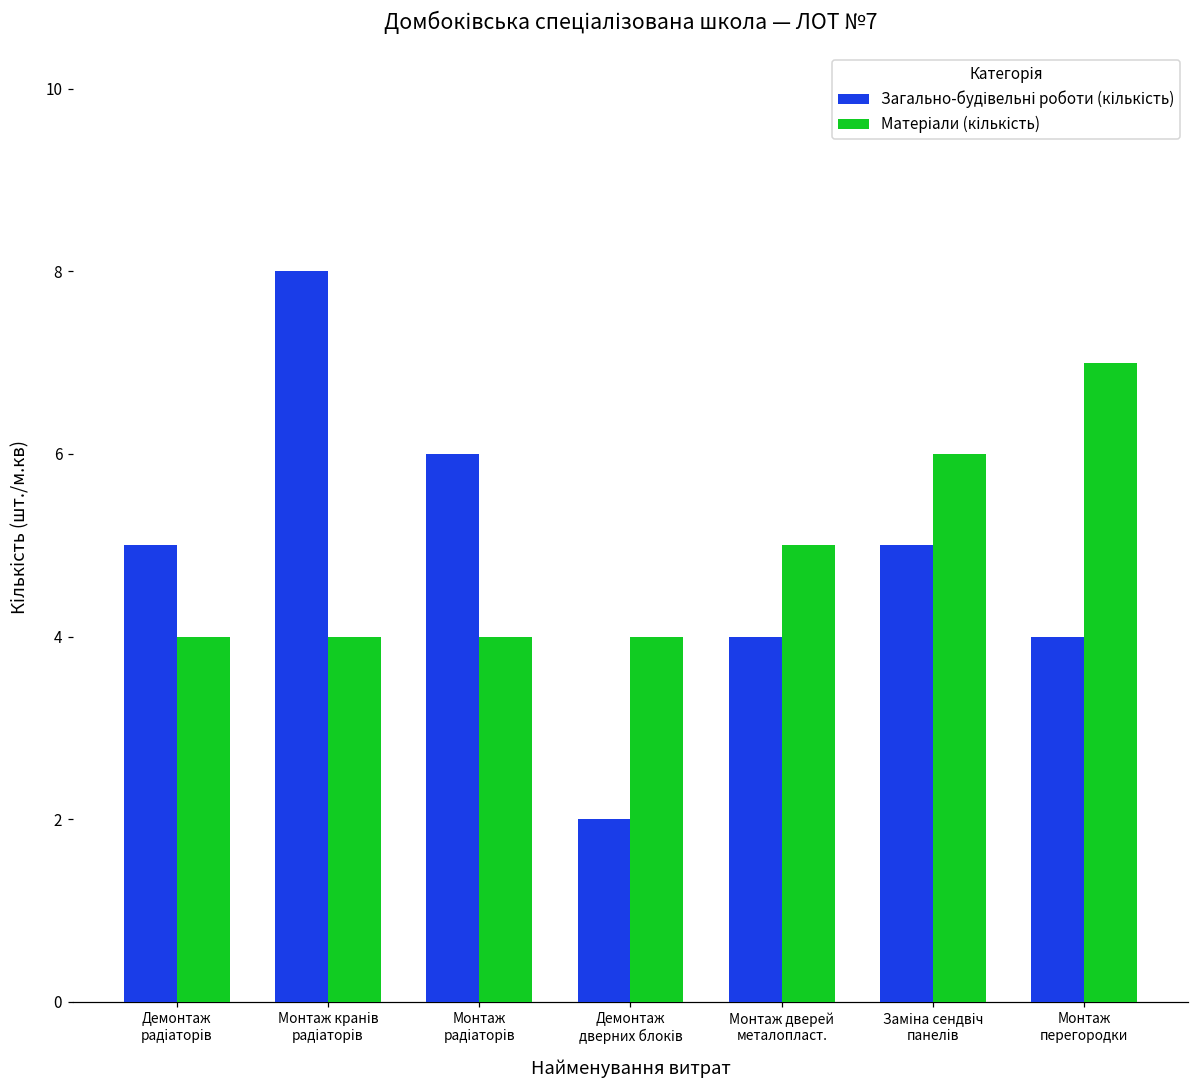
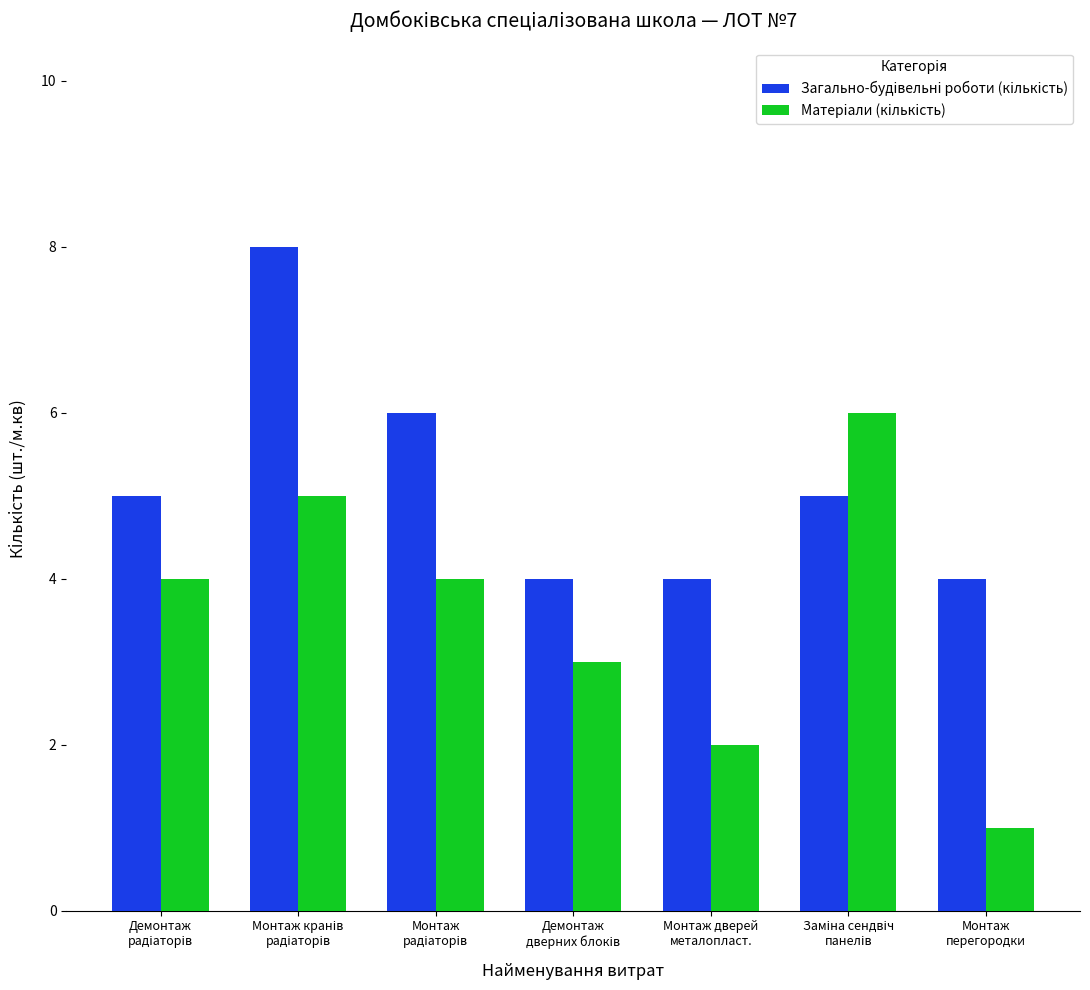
Матеріали (кількість), Монтаж кранів радіаторів: 4 -> 5
Загально-будівельні роботи (кількість), Демонтаж дверних блоків: 2 -> 4
Матеріали (кількість), Демонтаж дверних блоків: 4 -> 3
Матеріали (кількість), Монтаж дверей металопласт.: 5 -> 2
Матеріали (кількість), Монтаж перегородки: 7 -> 1
